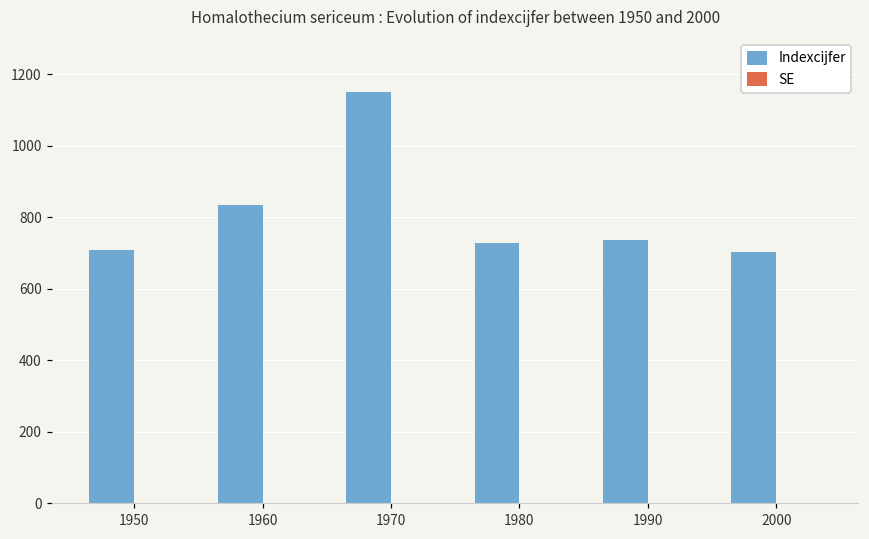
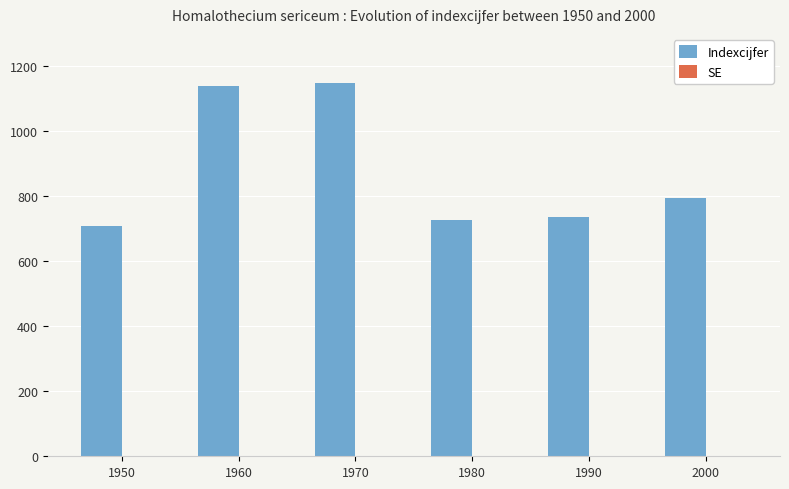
Indexcijfer, 1960: 830 -> 1140
Indexcijfer, 2000: 700 -> 800
